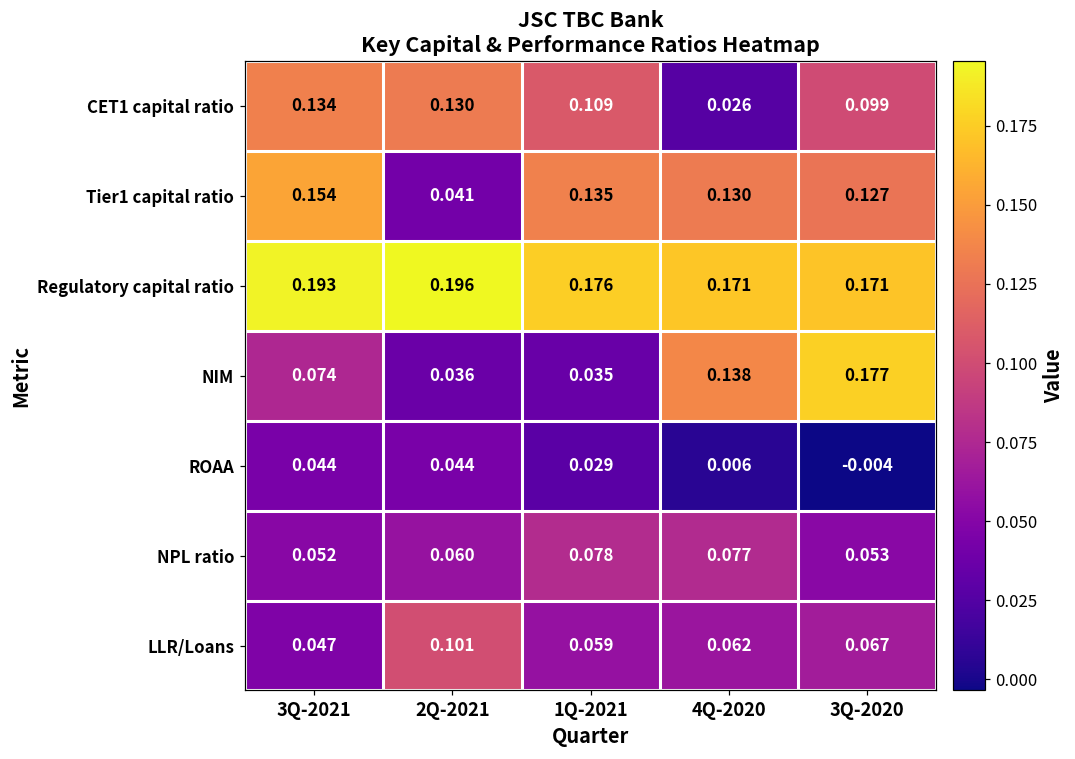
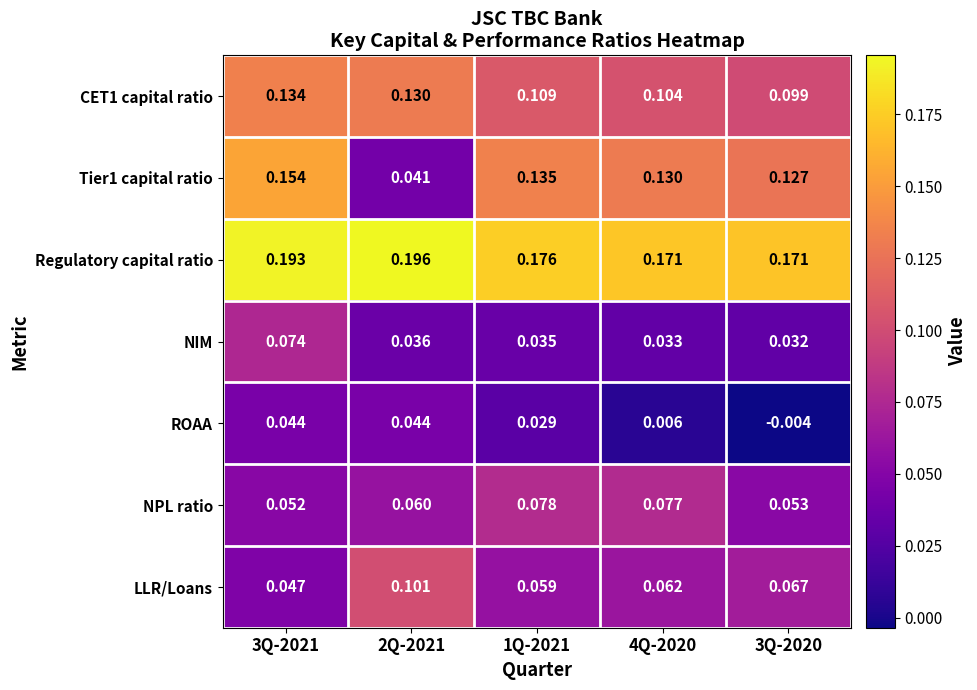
CET1 capital ratio, 4Q-2020: 0.026 -> 0.104
NIM, 4Q-2020: 0.138 -> 0.033
NIM, 3Q-2020: 0.177 -> 0.032
